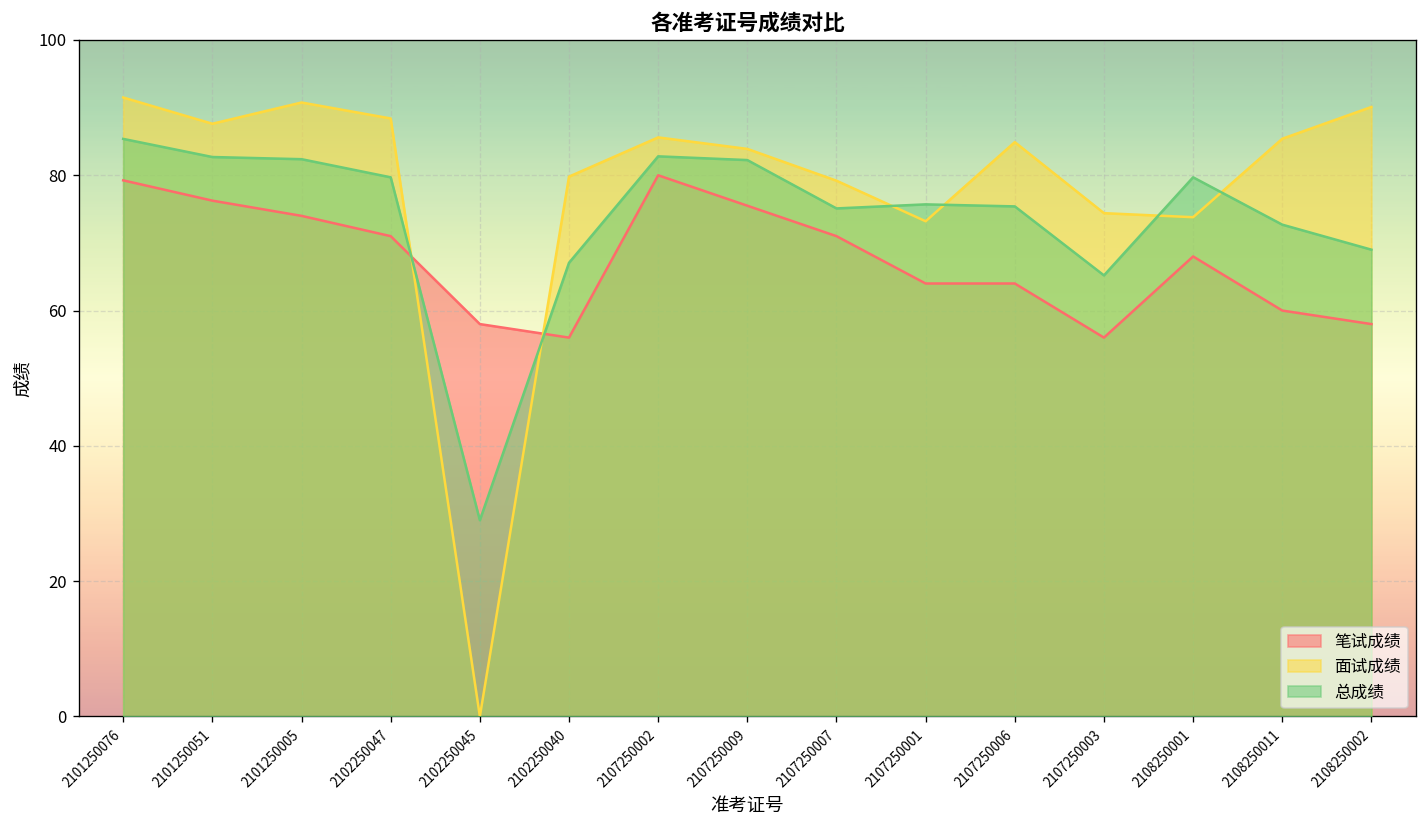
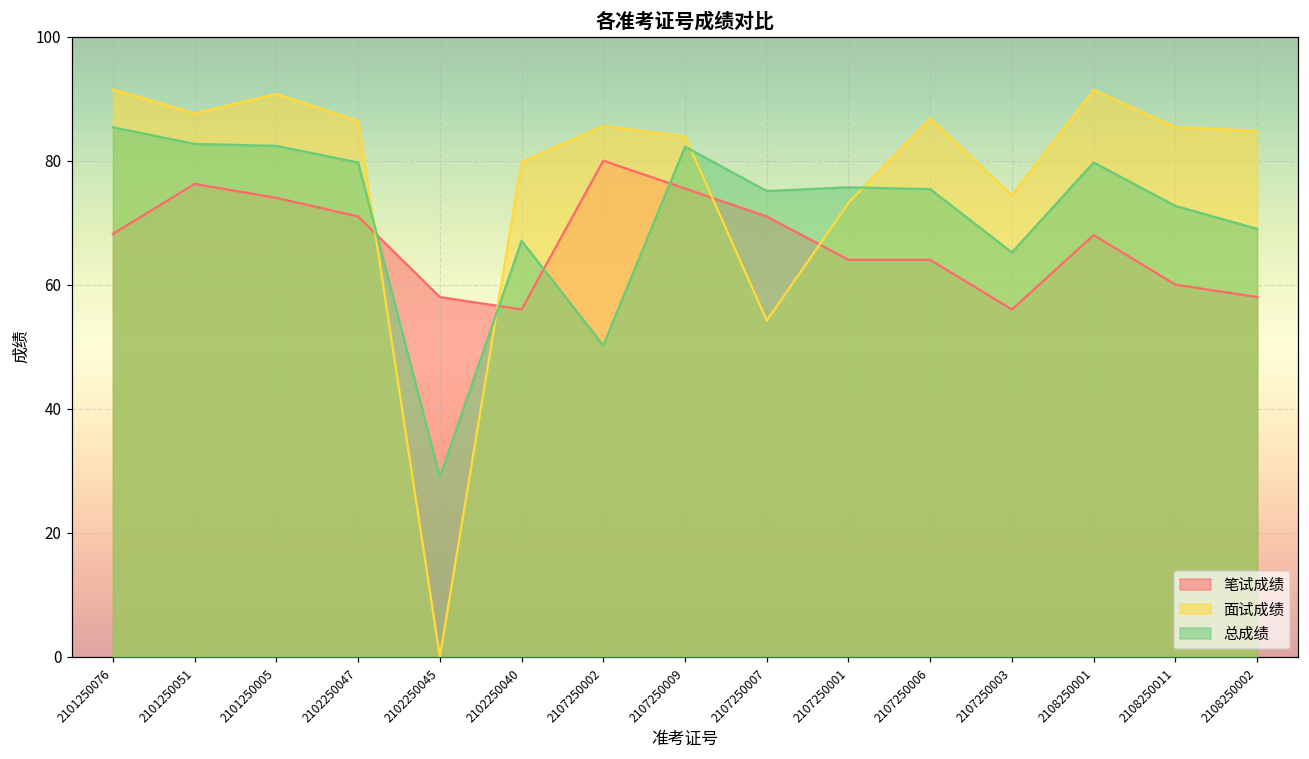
笔试成绩, 2101250076: 79 -> 68
面试成绩, 2102250047: 88 -> 86
总成绩, 2107250002: 83 -> 50
面试成绩, 2107250007: 79 -> 54
面试成绩, 2107250006: 85 -> 87
面试成绩, 2108250001: 74 -> 91
面试成绩, 2108250002: 90 -> 85
